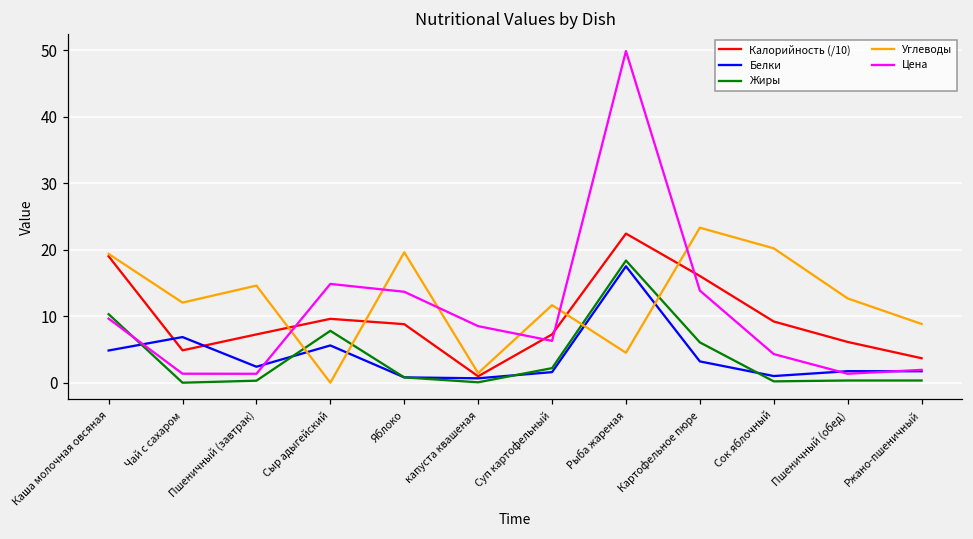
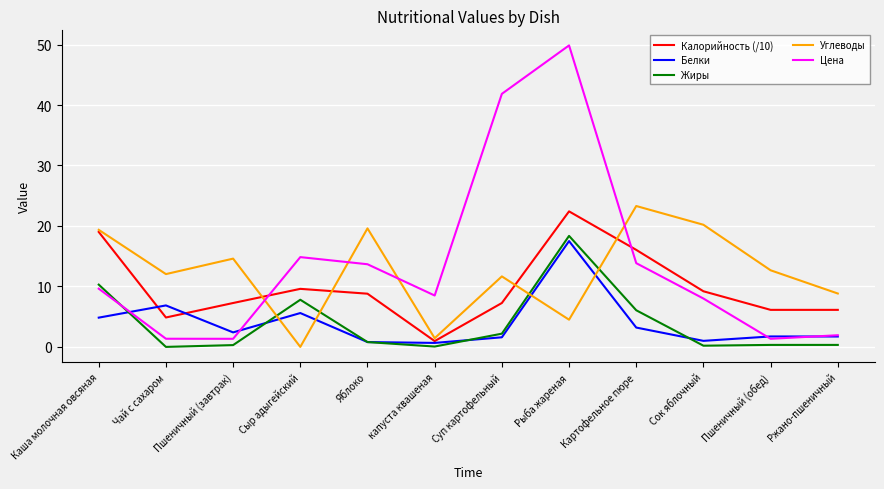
Цена, Суп картофельный: 6 -> 42
Цена, Сок яблочный: 4 -> 8
Калорийность (/10), Ржано-пшеничный: 4 -> 6
